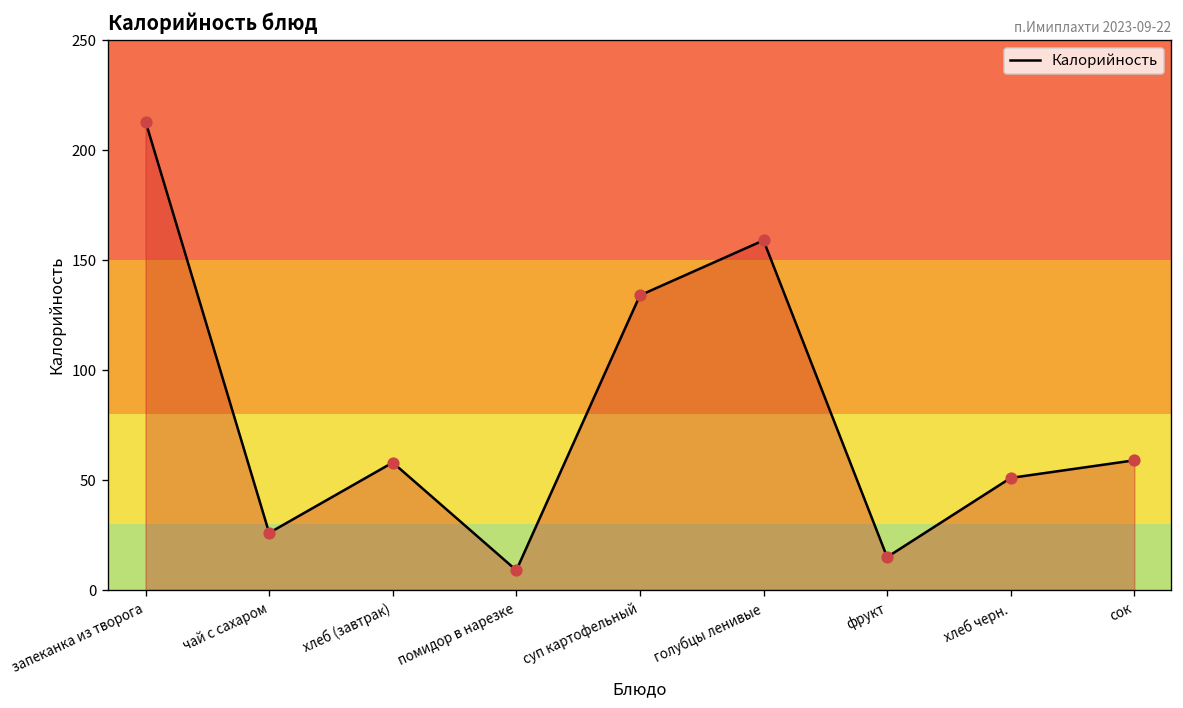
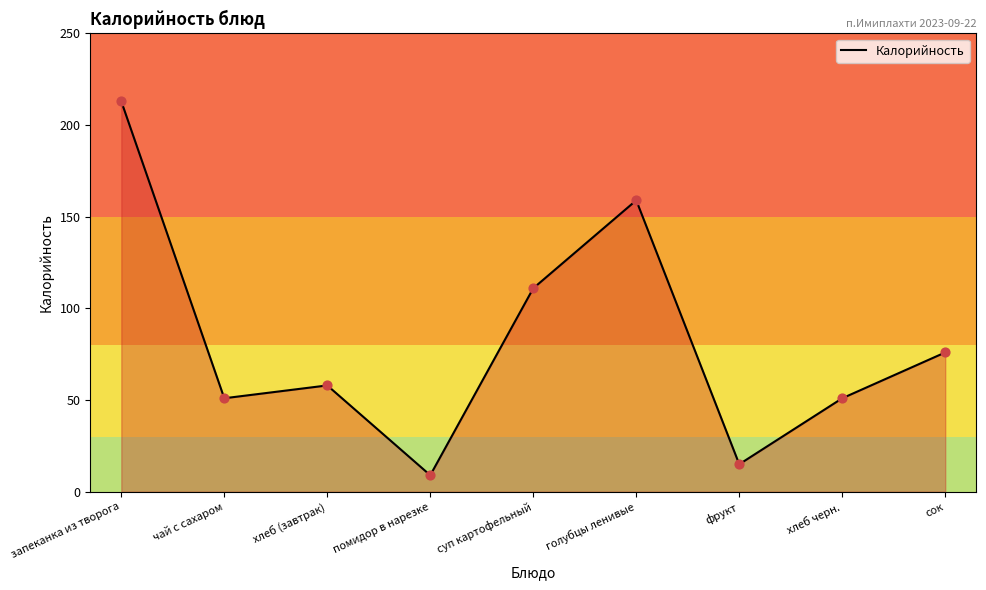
чай с сахаром: 26 -> 51
суп картофельный: 134 -> 111
сок: 59 -> 76
